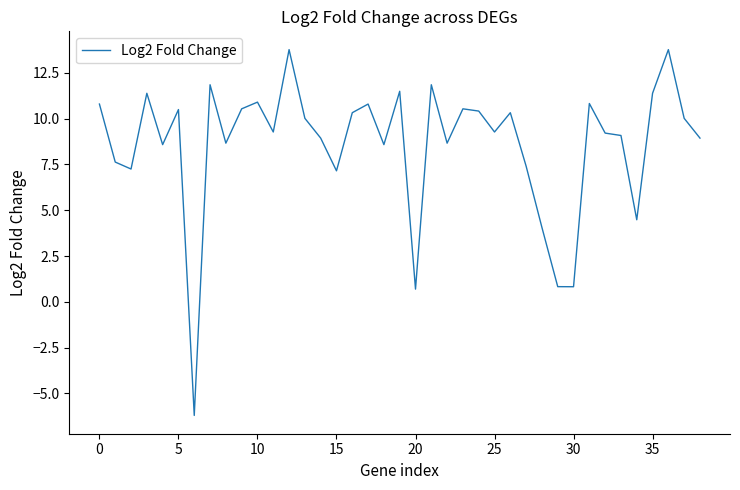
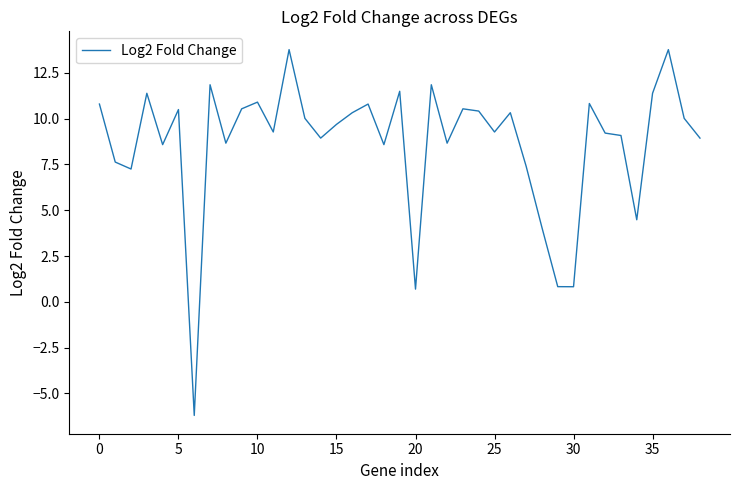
15: 7.2 -> 9.7
